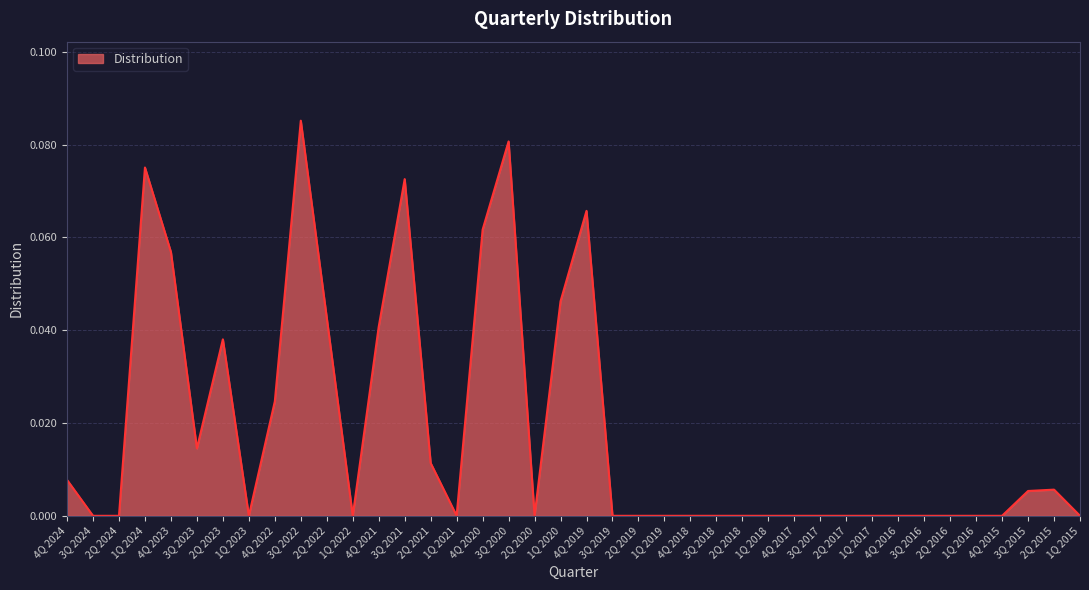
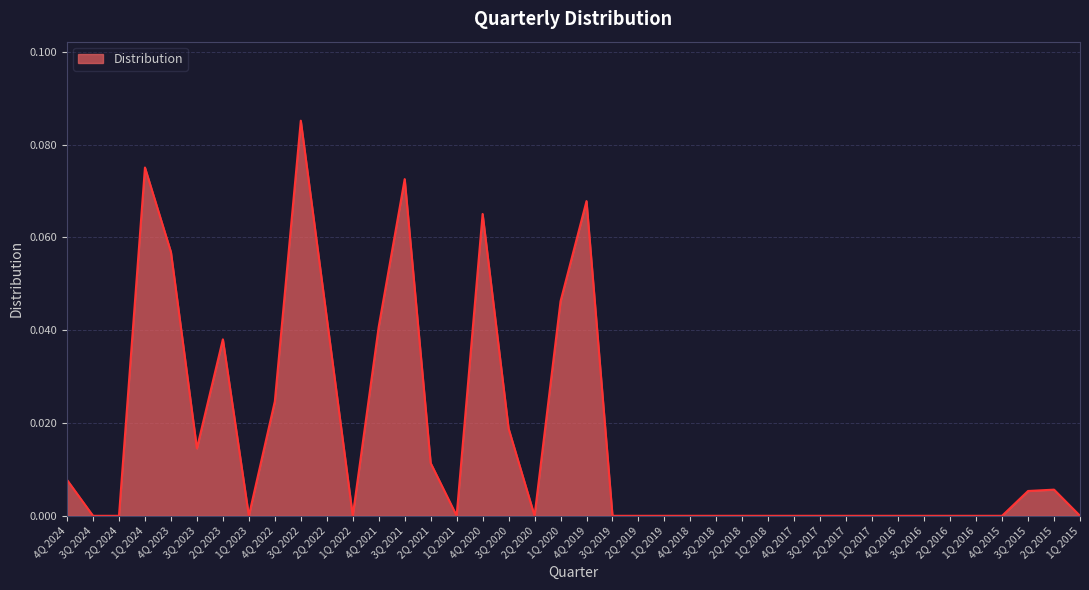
4Q 2020: 0.062 -> 0.065
3Q 2020: 0.081 -> 0.019
4Q 2019: 0.066 -> 0.068
